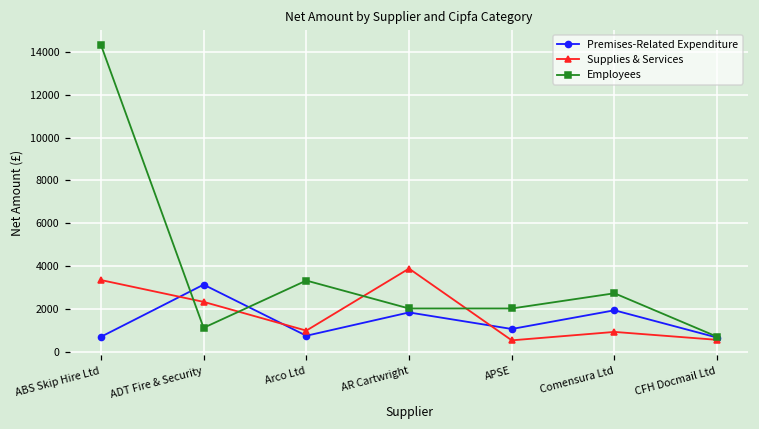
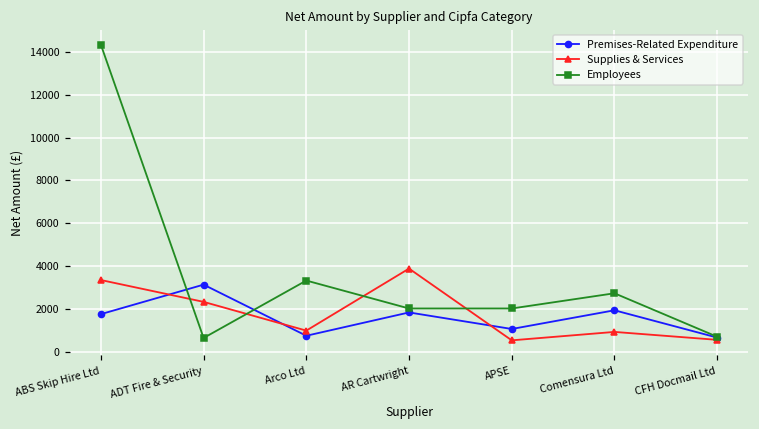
Premises-Related Expenditure, ABS Skip Hire Ltd: 700 -> 1800
Employees, ADT Fire & Security: 1100 -> 600
